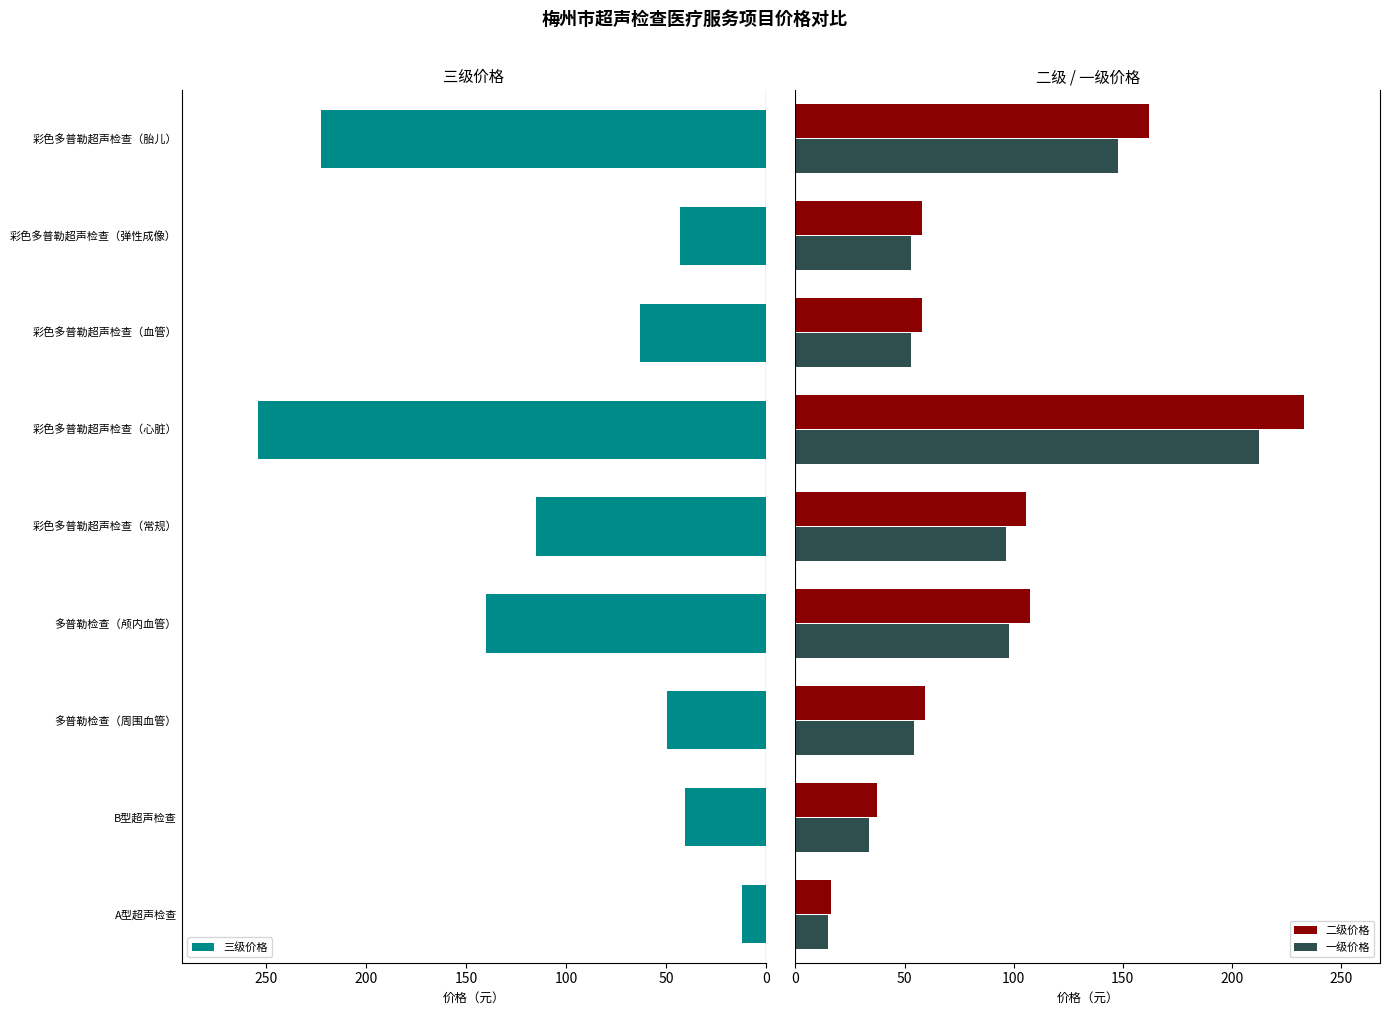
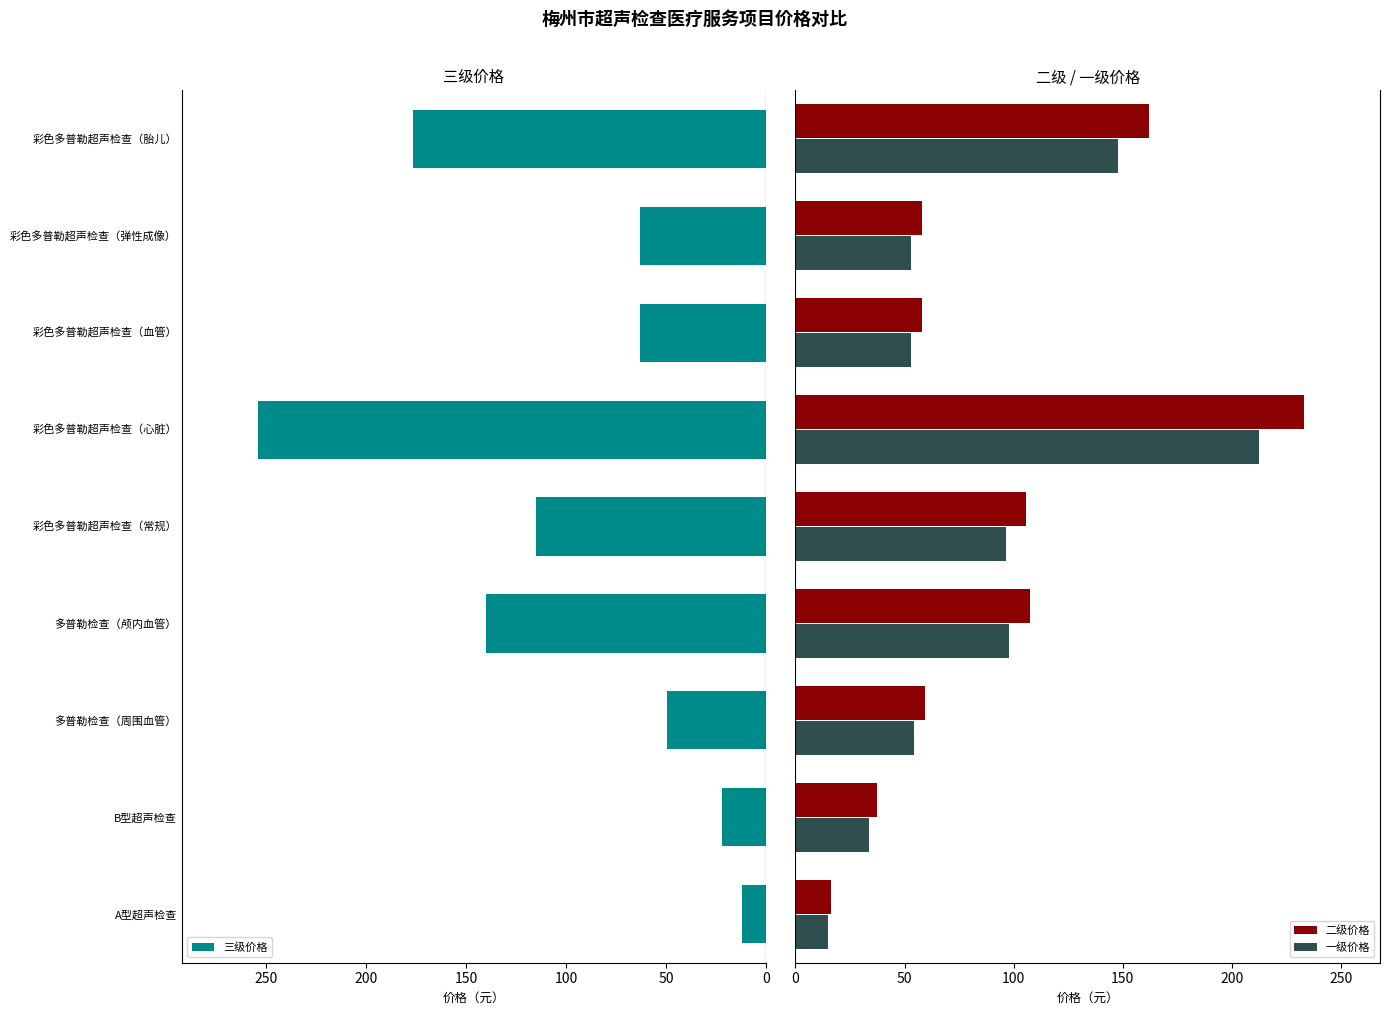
三级价格, 彩色多普勒超声检查（胎儿）: 223 -> 177
三级价格, 彩色多普勒超声检查（弹性成像）: 43 -> 63
三级价格, B型超声检查: 41 -> 22
